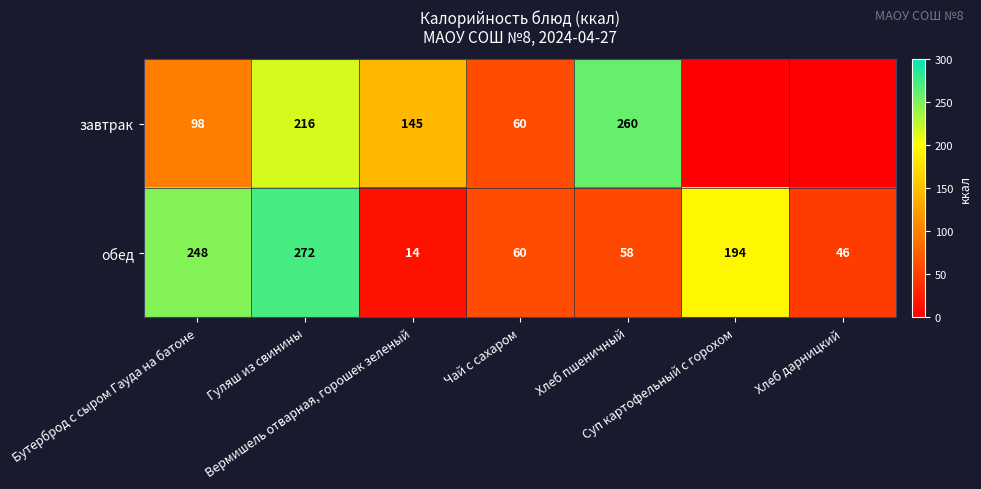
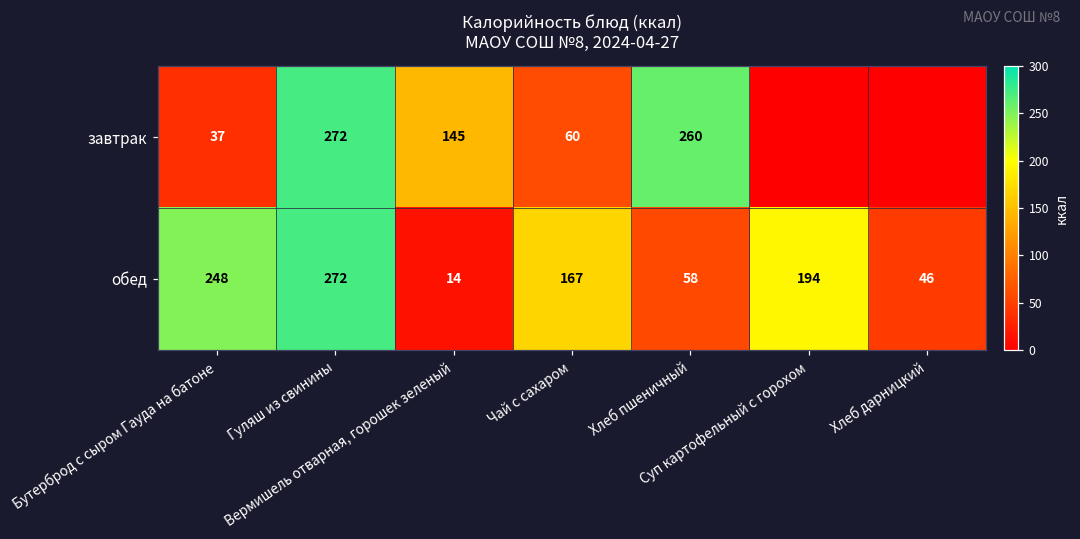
завтрак, Бутерброд с сыром Гауда на батоне: 98 -> 37
завтрак, Гуляш из свинины: 216 -> 272
обед, Чай с сахаром: 60 -> 167
